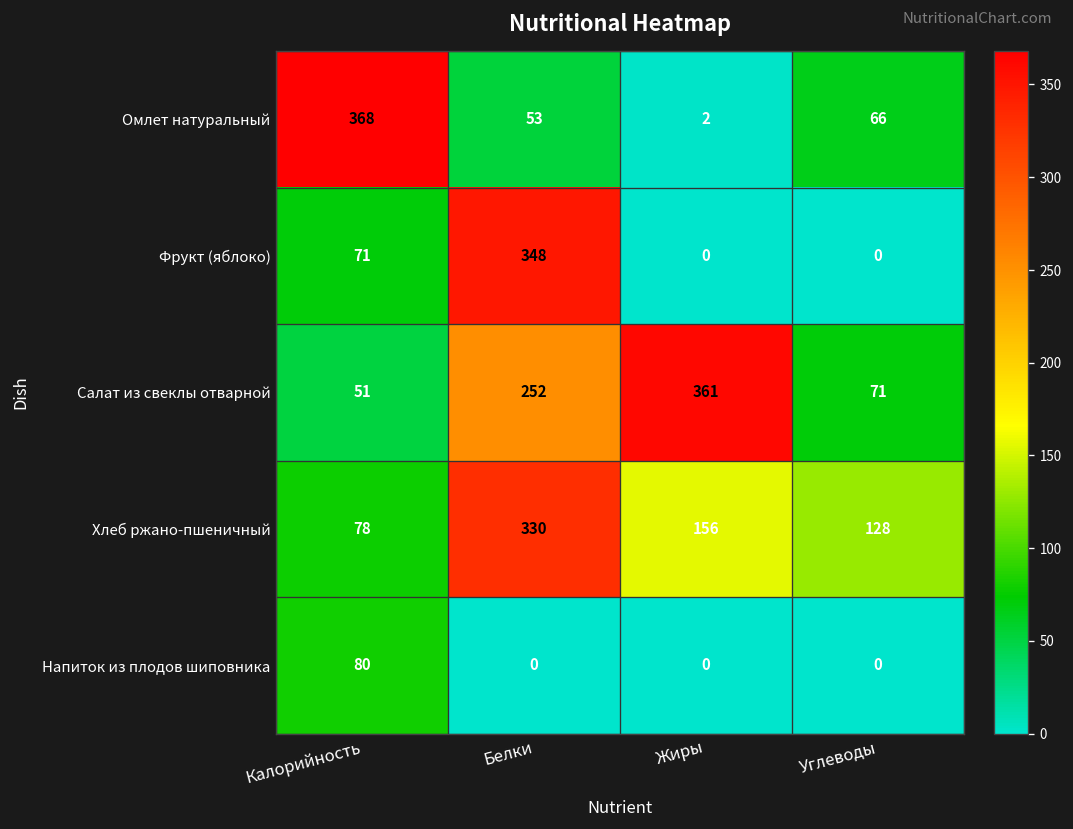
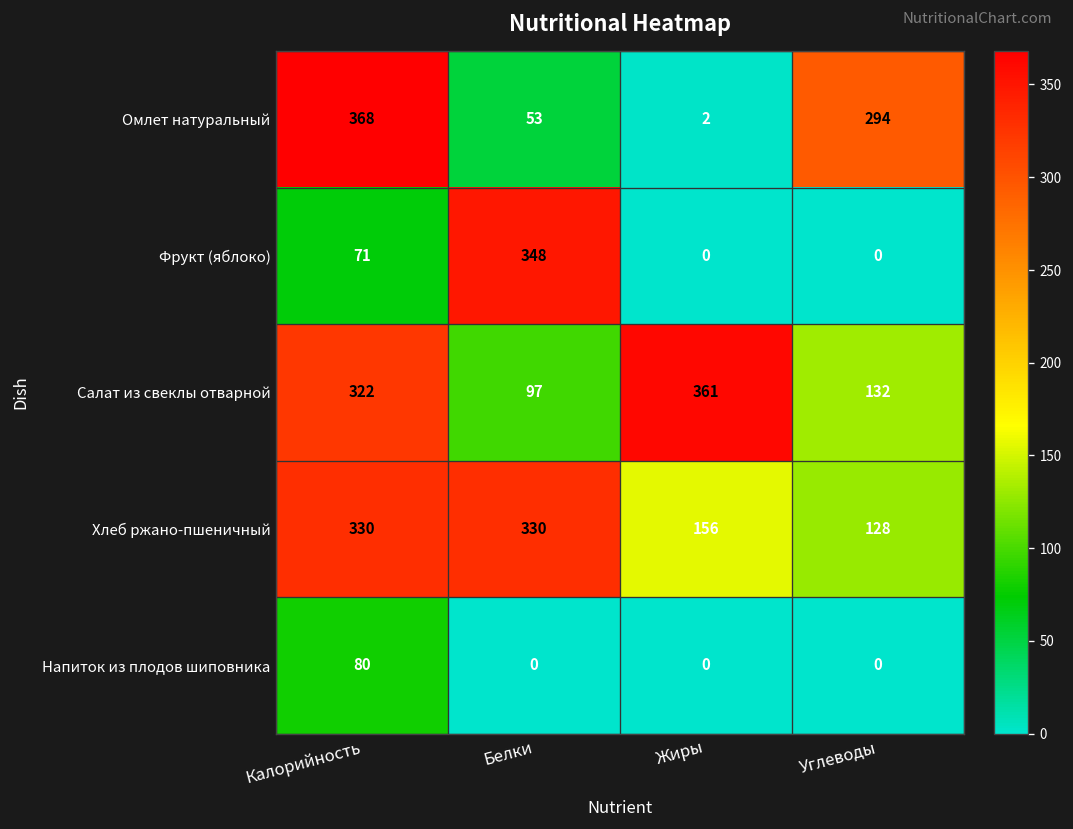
Омлет натуральный, Углеводы: 66 -> 294
Салат из свеклы отварной, Калорийность: 51 -> 322
Салат из свеклы отварной, Белки: 252 -> 97
Салат из свеклы отварной, Углеводы: 71 -> 132
Хлеб ржано-пшеничный, Калорийность: 78 -> 330
